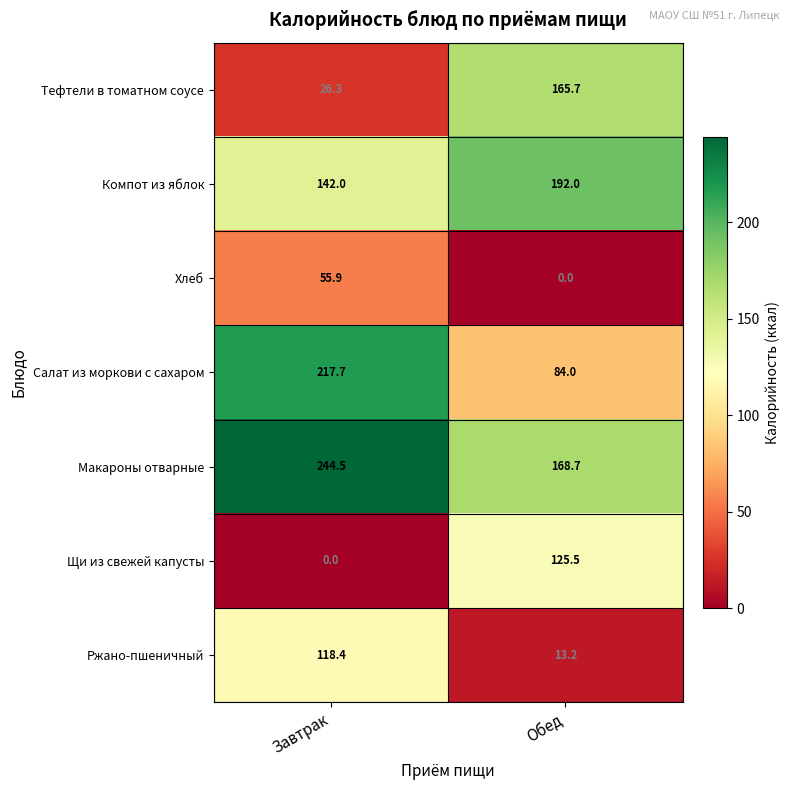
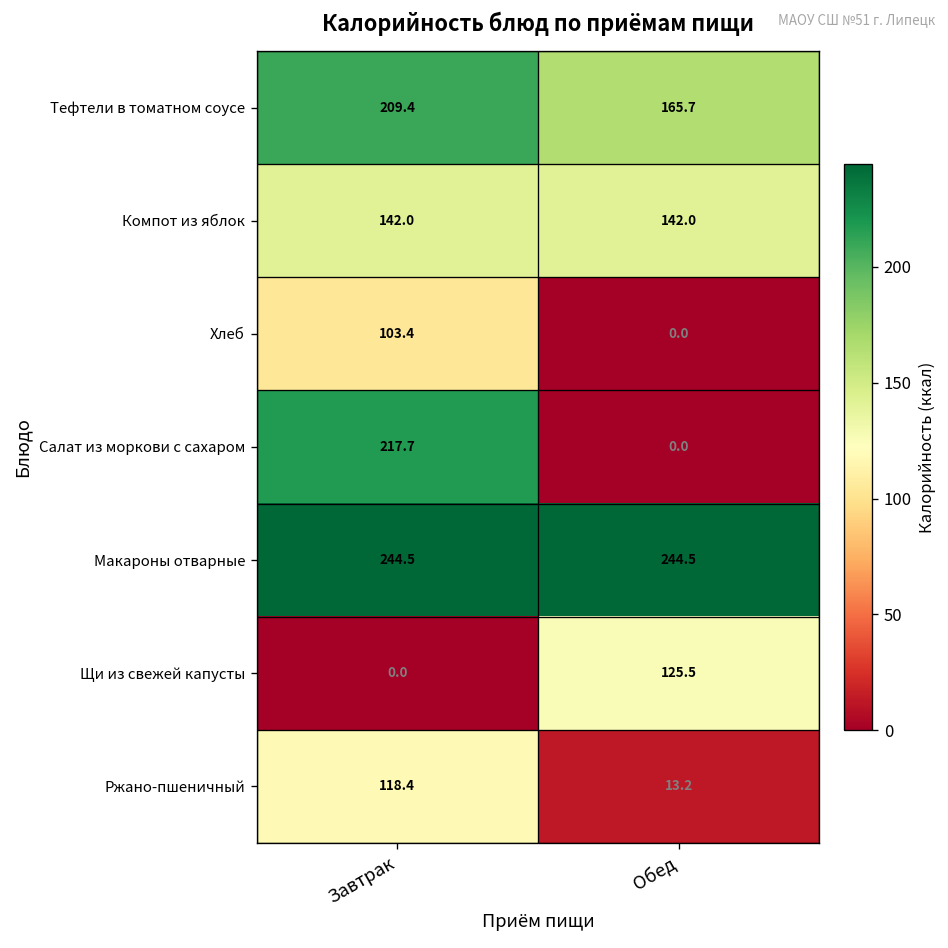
Тефтели в томатном соусе, Завтрак: 26.3 -> 209.4
Компот из яблок, Обед: 192.0 -> 142.0
Хлеб, Завтрак: 55.9 -> 103.4
Салат из моркови с сахаром, Обед: 84.0 -> 0.0
Макароны отварные, Обед: 168.7 -> 244.5
